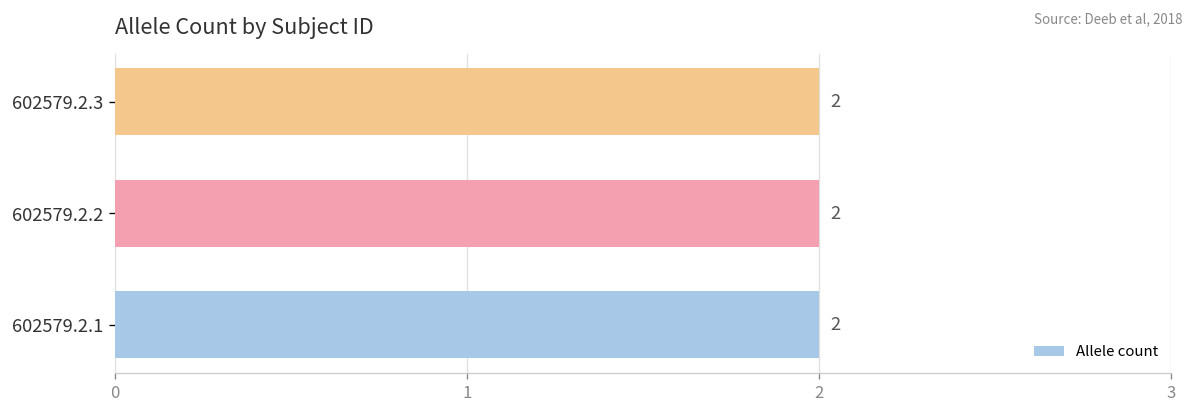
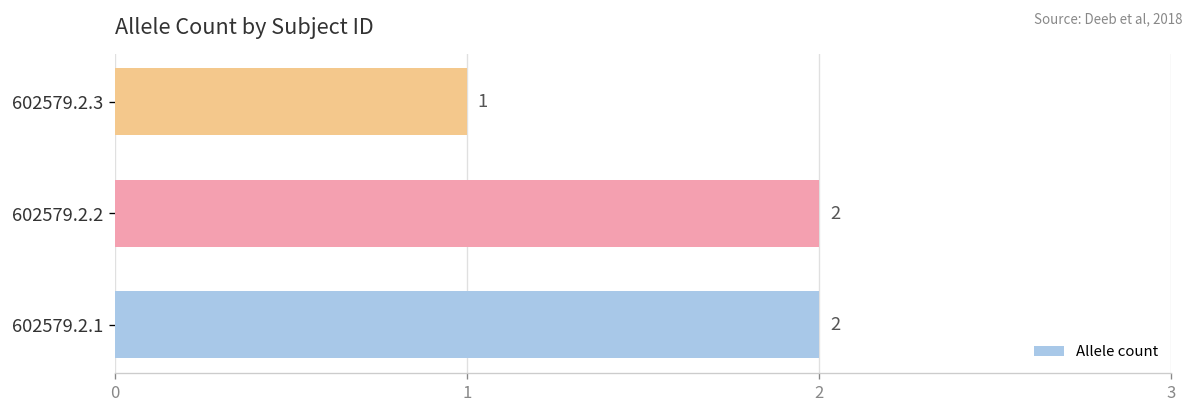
602579.2.3: 2 -> 1
